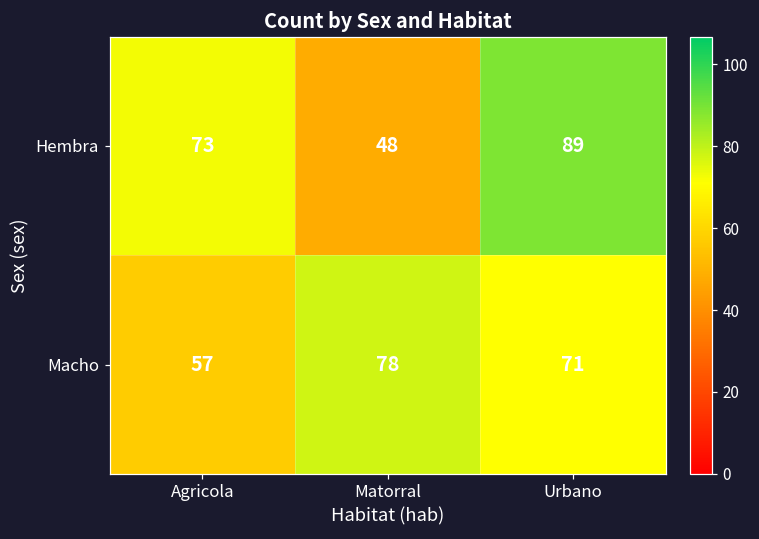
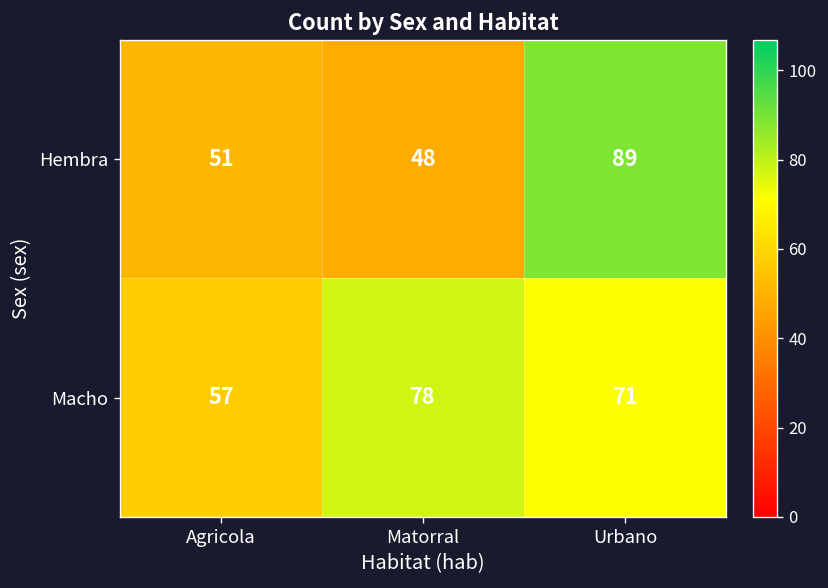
Hembra, Agricola: 73 -> 51
